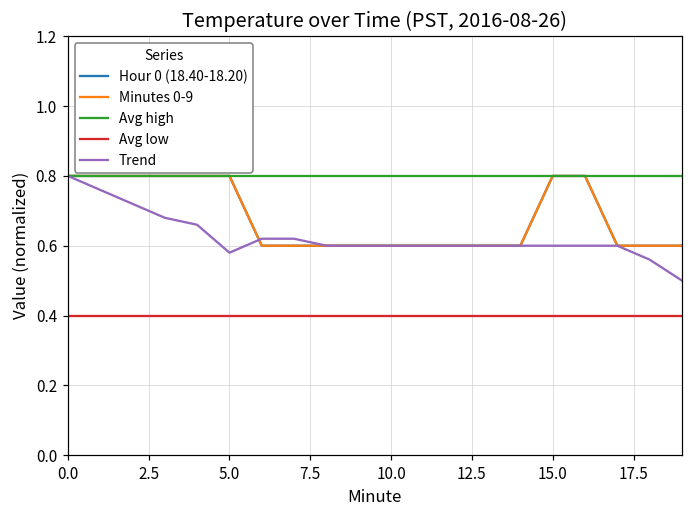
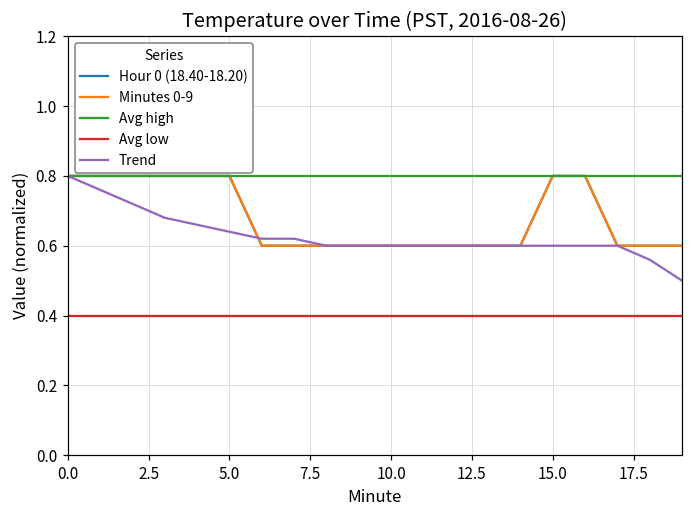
Trend, 5.0: 0.58 -> 0.64
